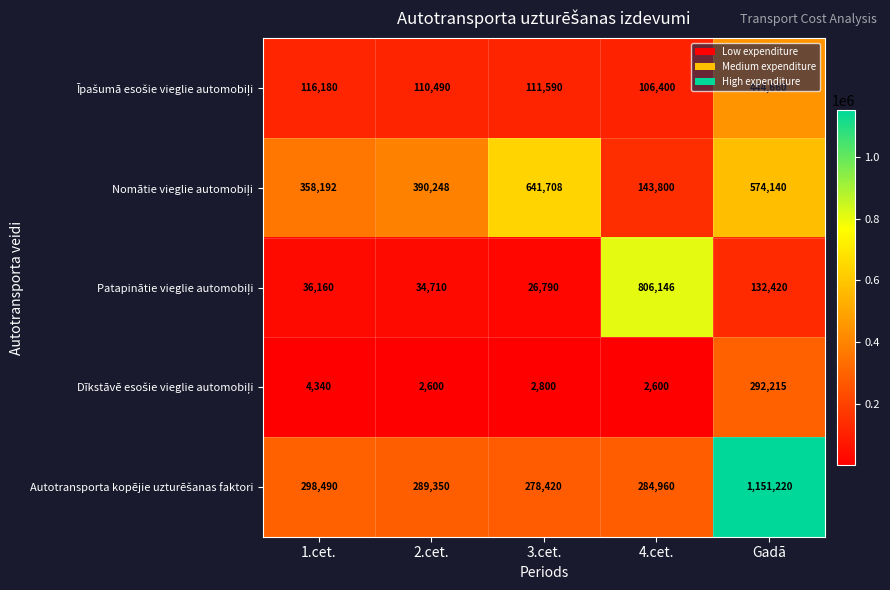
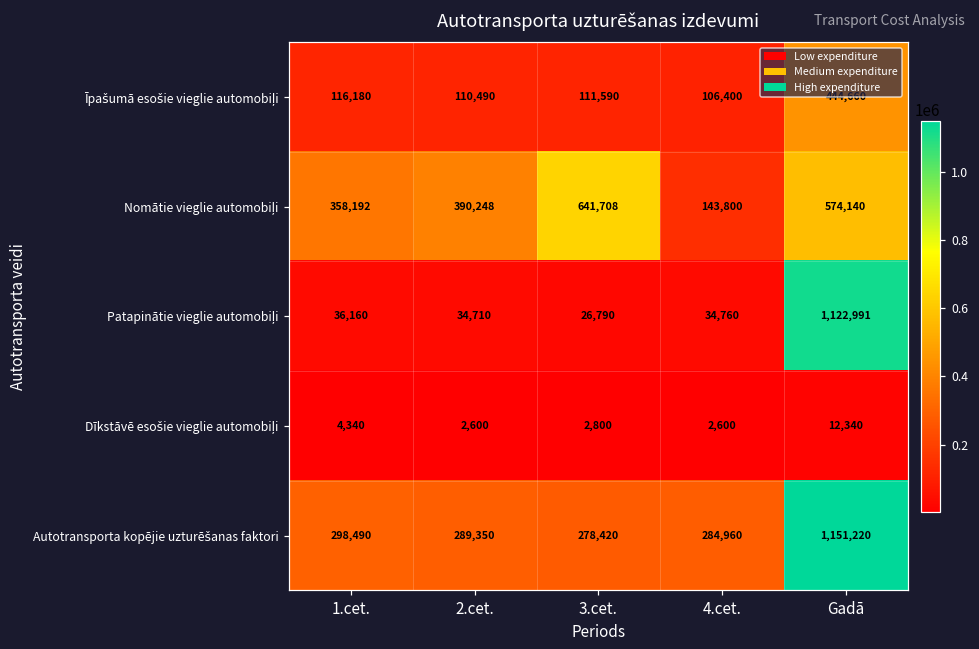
Patapinātie vieglie automobiļi, 4.cet.: 806,146 -> 34,760
Patapinātie vieglie automobiļi, Gadā: 132,420 -> 1,122,991
Dīkstāvē esošie vieglie automobiļi, Gadā: 292,215 -> 12,340
